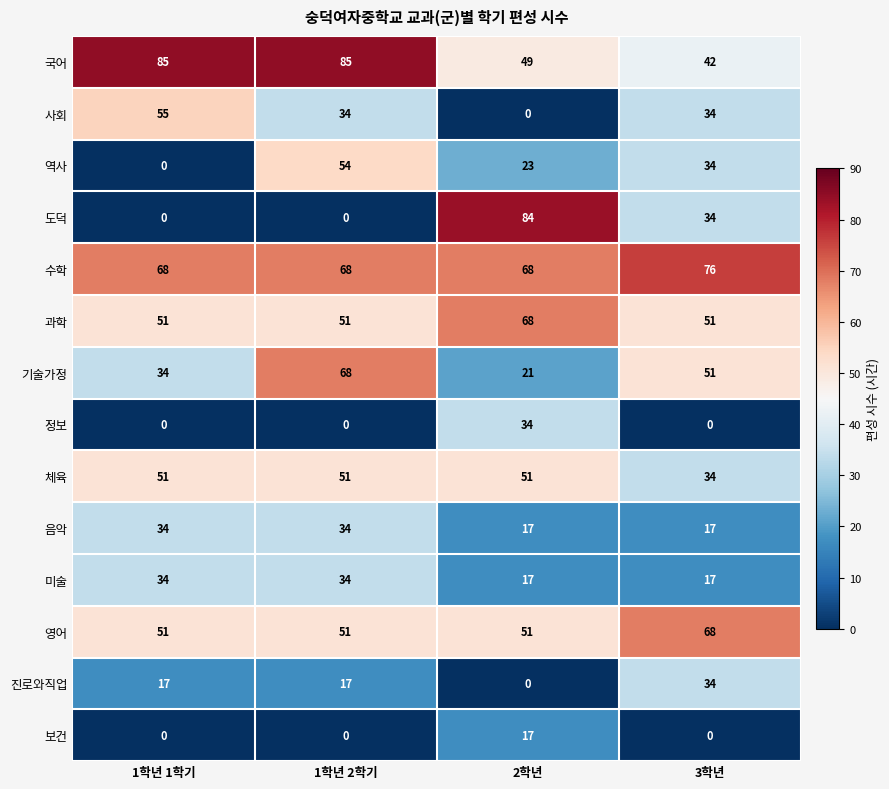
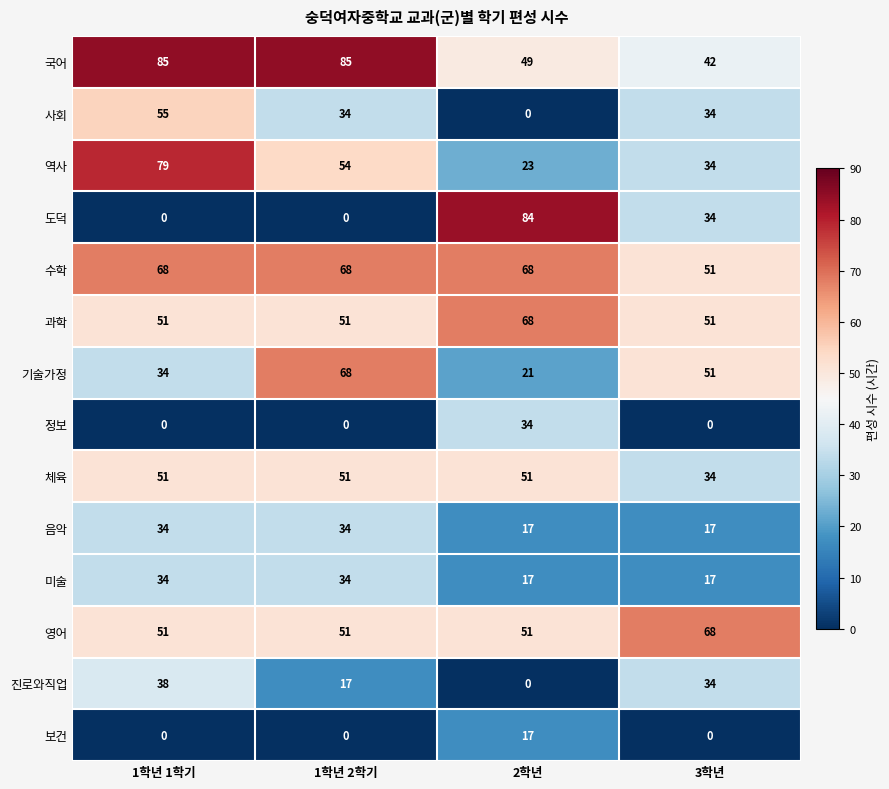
역사, 1학년 1학기: 0 -> 79
수학, 3학년: 76 -> 51
진로와직업, 1학년 1학기: 17 -> 38
